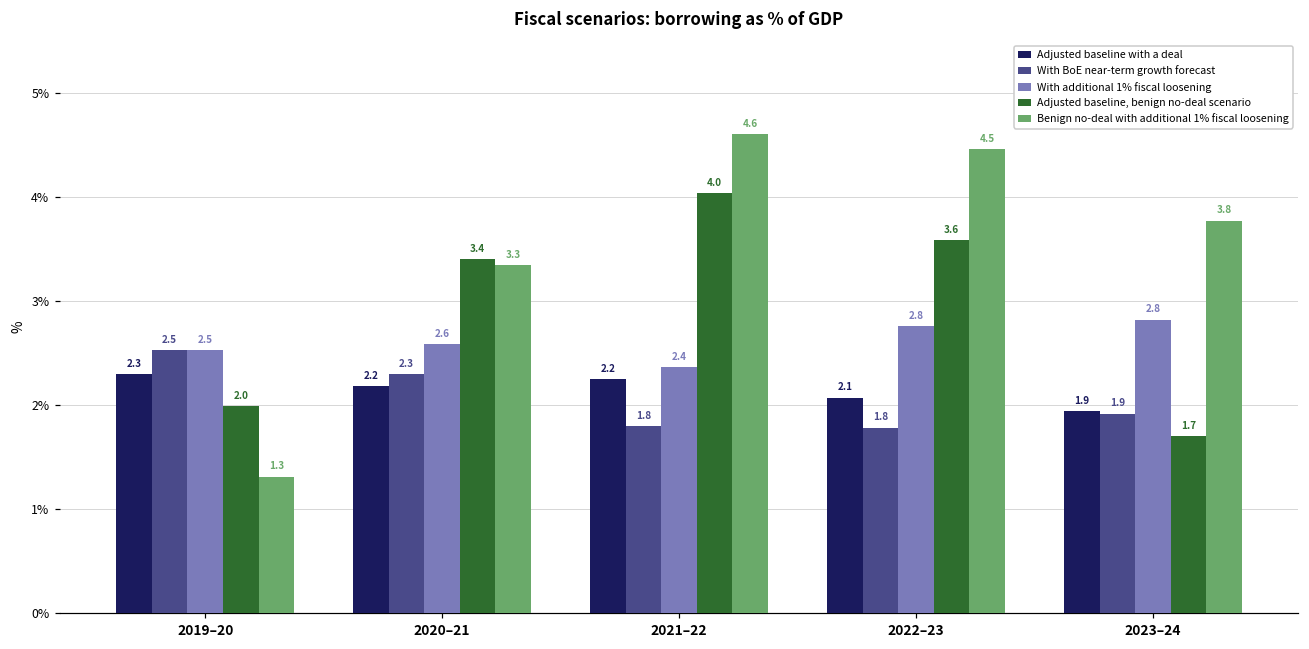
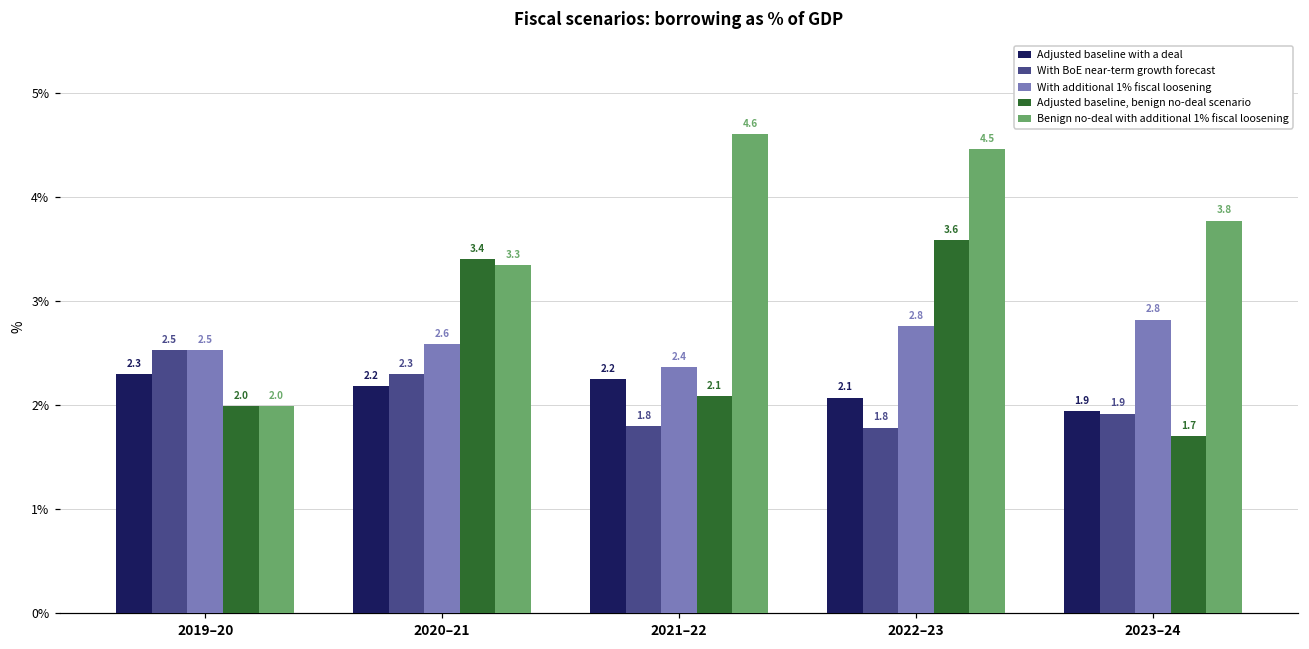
Benign no-deal with additional 1% fiscal loosening, 2019–20: 1.3 -> 2.0
Adjusted baseline, benign no-deal scenario, 2021–22: 4.0 -> 2.1
